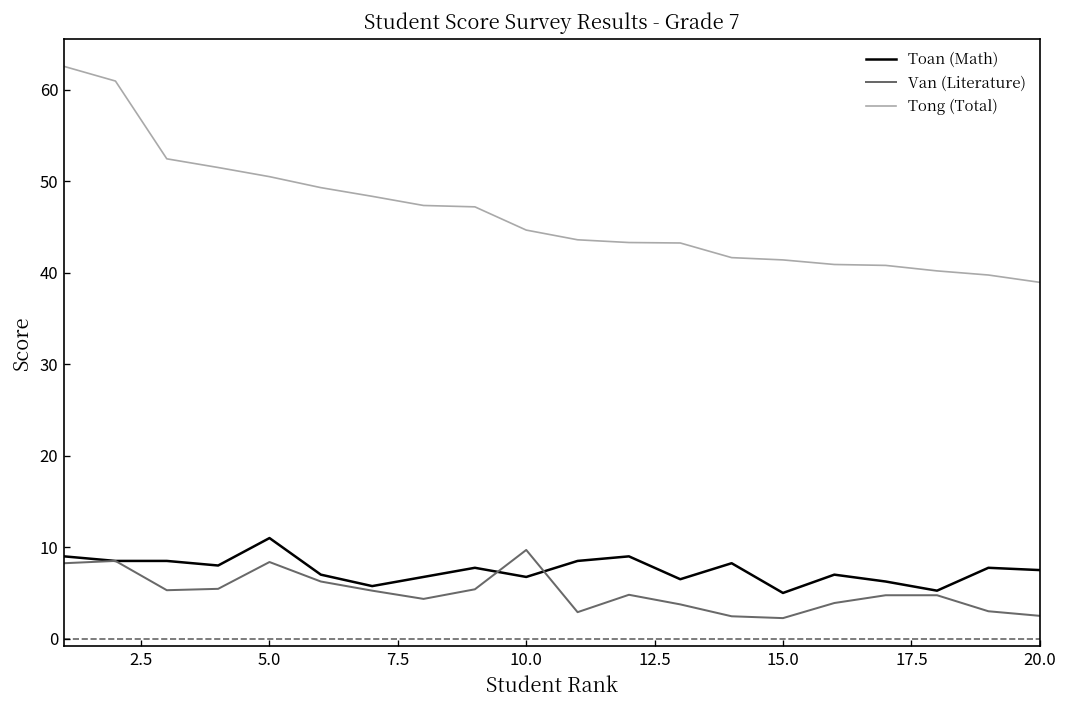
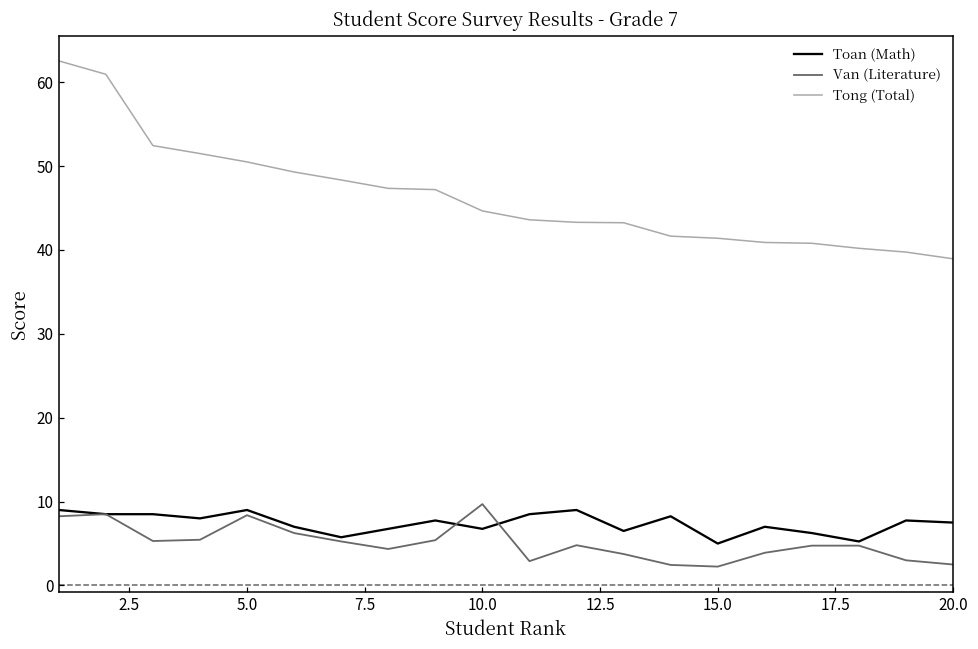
Toan (Math), 5.0: 11 -> 9
